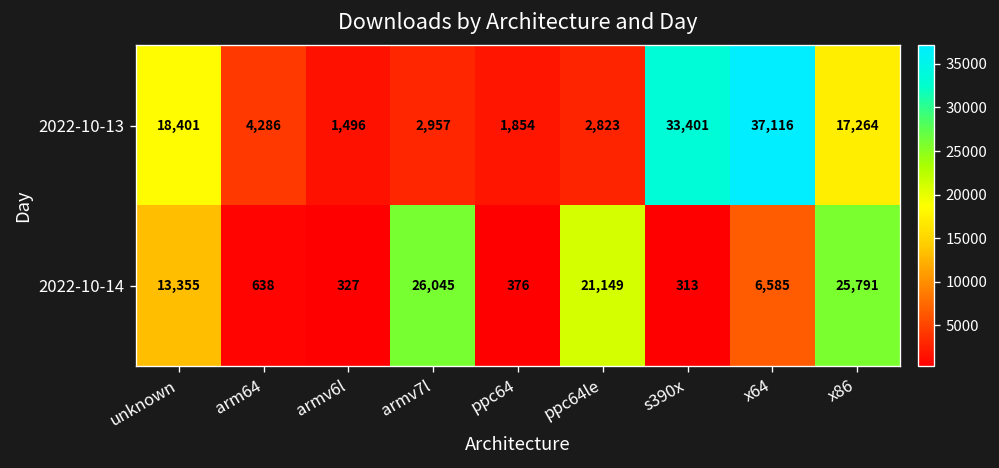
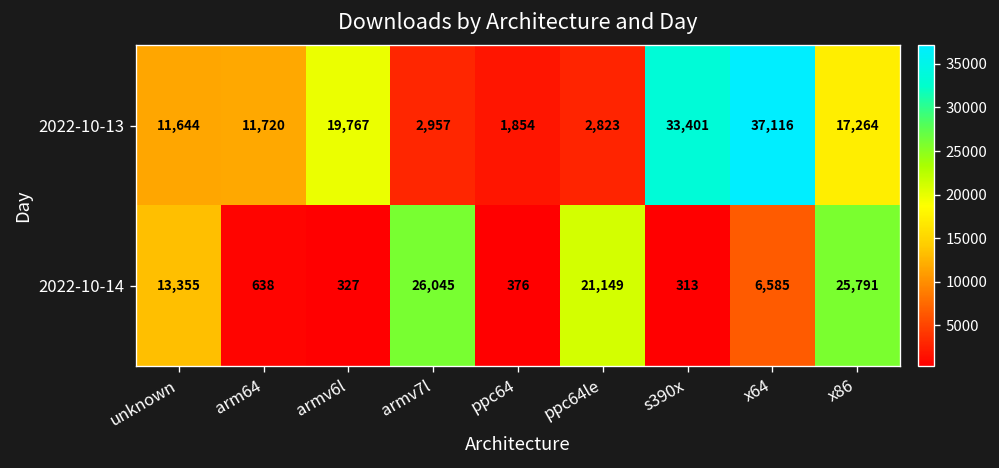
2022-10-13, unknown: 18,401 -> 11,644
2022-10-13, arm64: 4,286 -> 11,720
2022-10-13, armv6l: 1,496 -> 19,767
